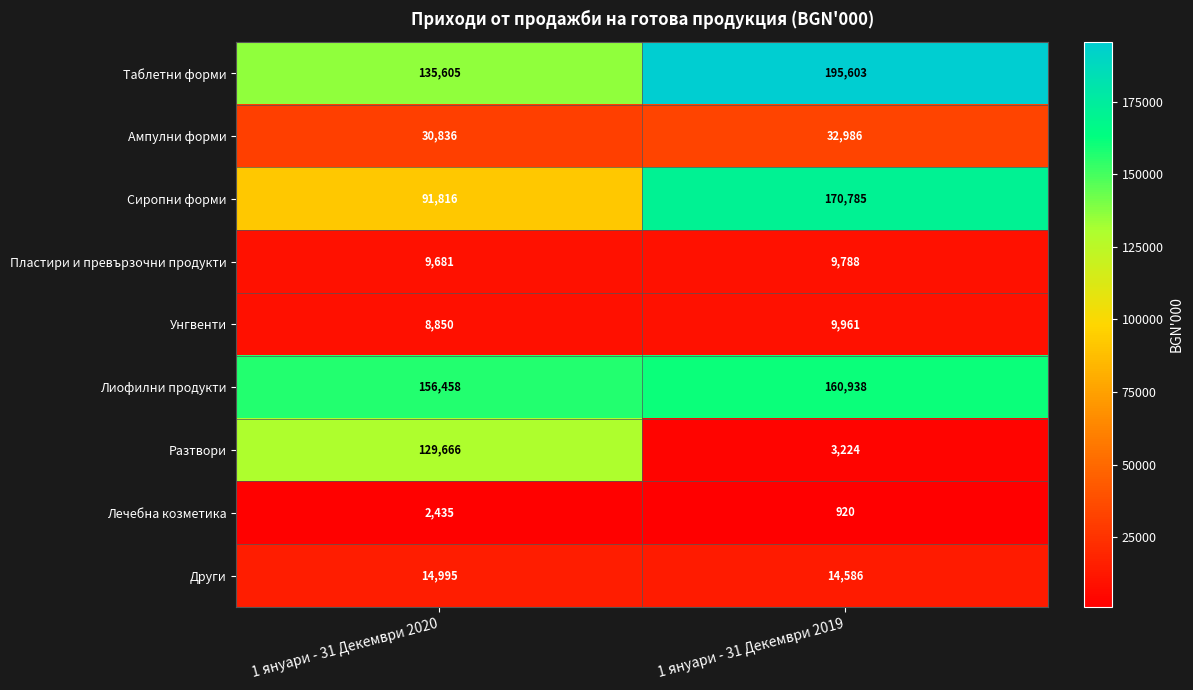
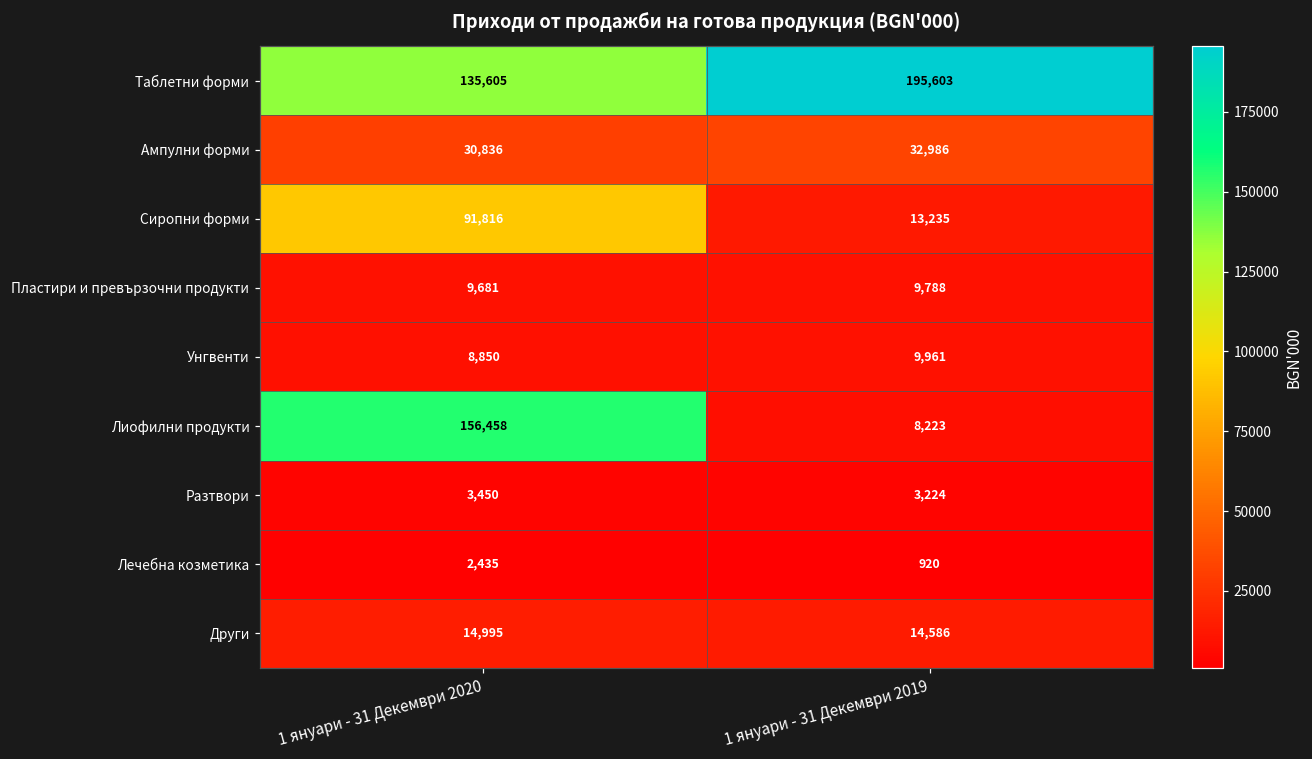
Сиропни форми, 1 януари - 31 Декември 2019: 170,785 -> 13,235
Лиофилни продукти, 1 януари - 31 Декември 2019: 160,938 -> 8,223
Разтвори, 1 януари - 31 Декември 2020: 129,666 -> 3,450
